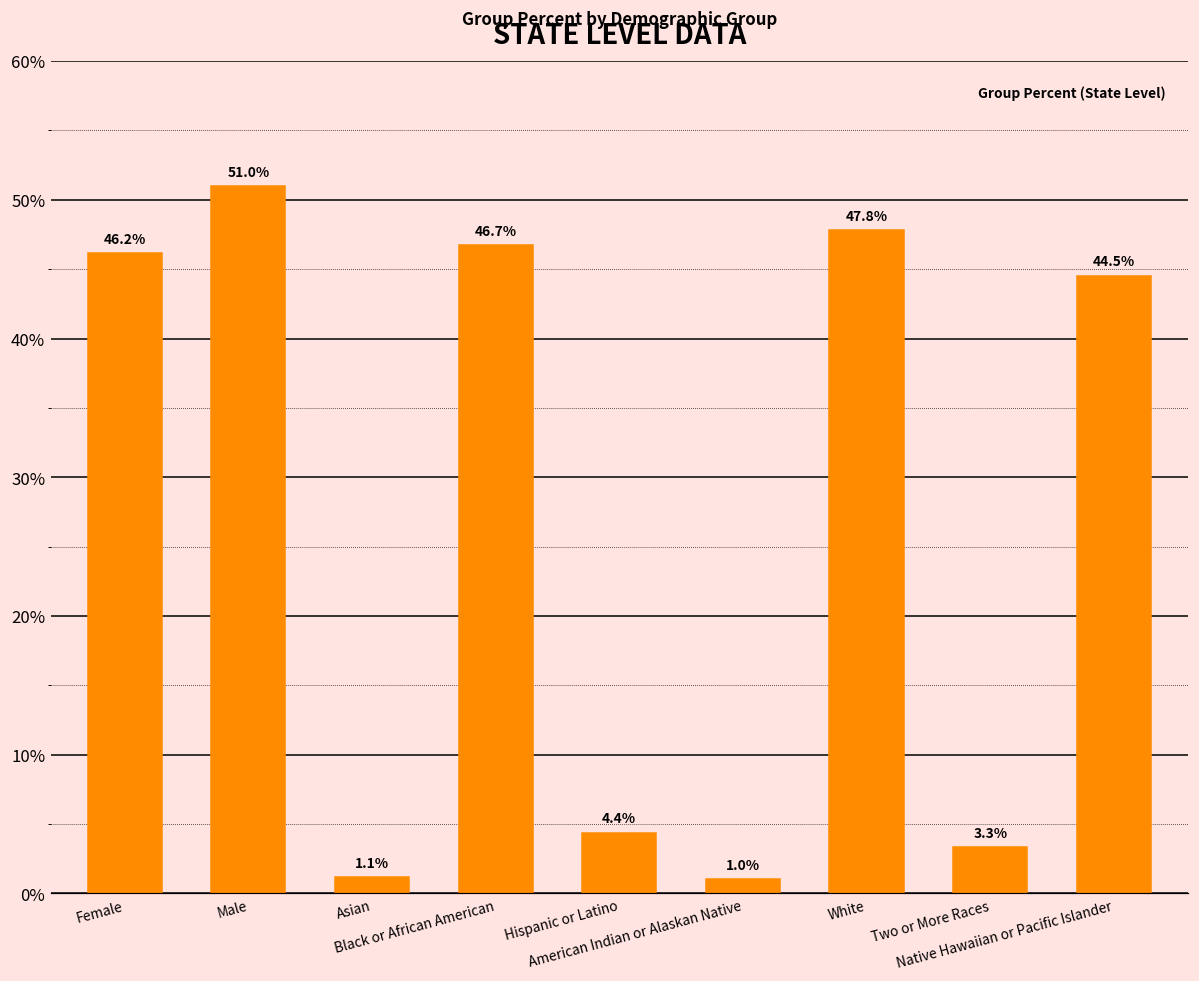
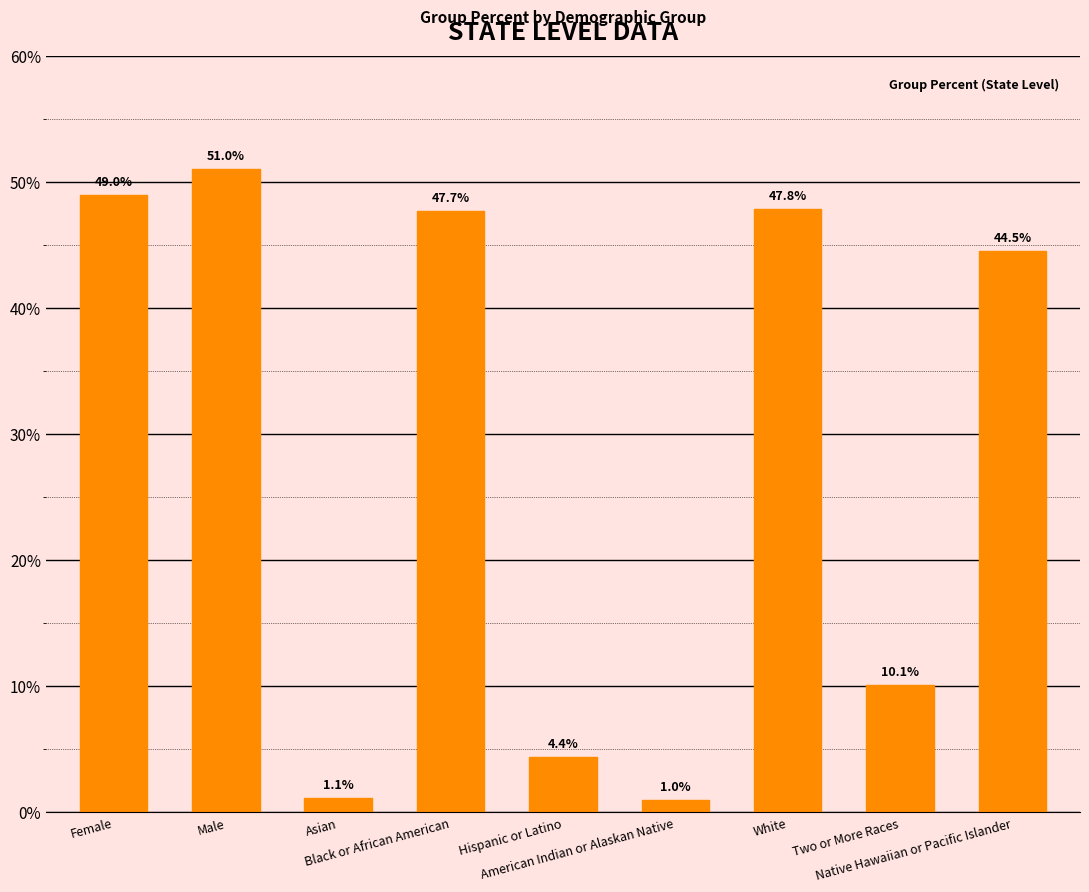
Female: 46.2% -> 49.0%
Black or African American: 46.7% -> 47.7%
Two or More Races: 3.3% -> 10.1%
